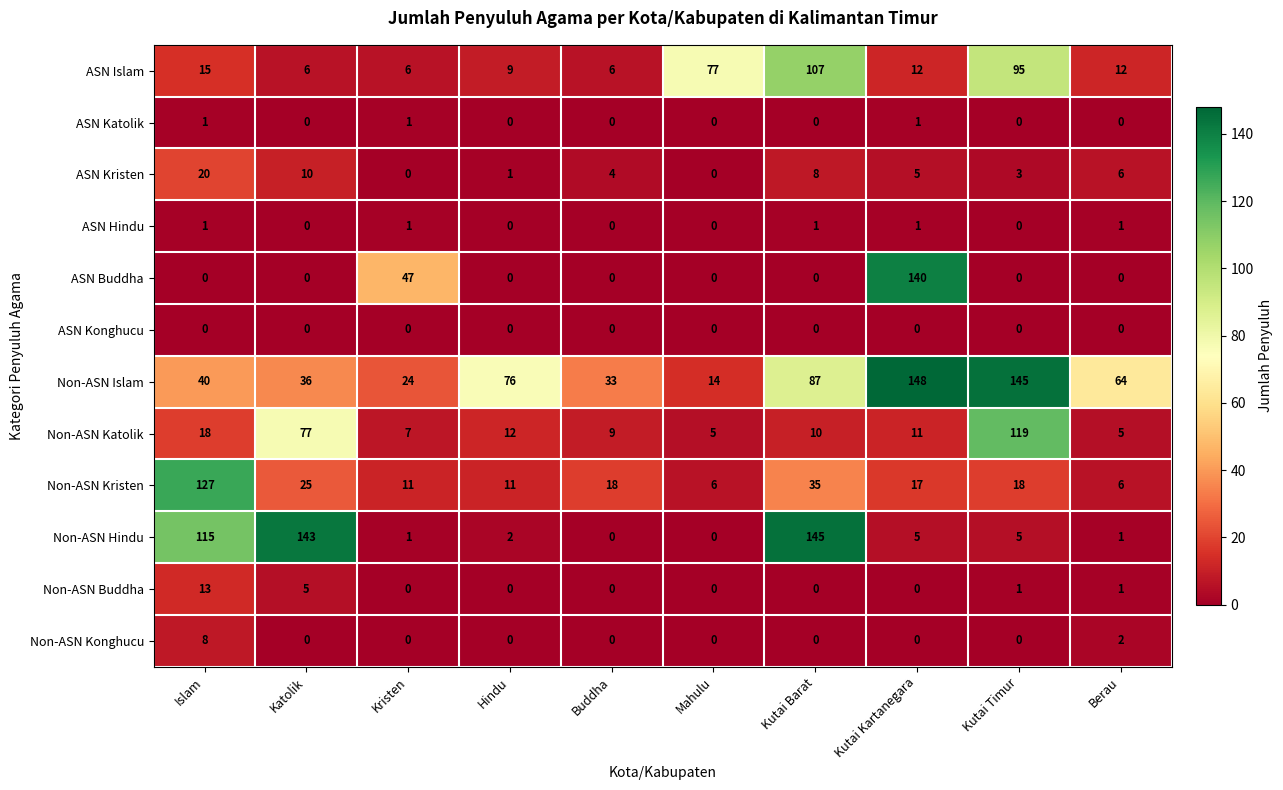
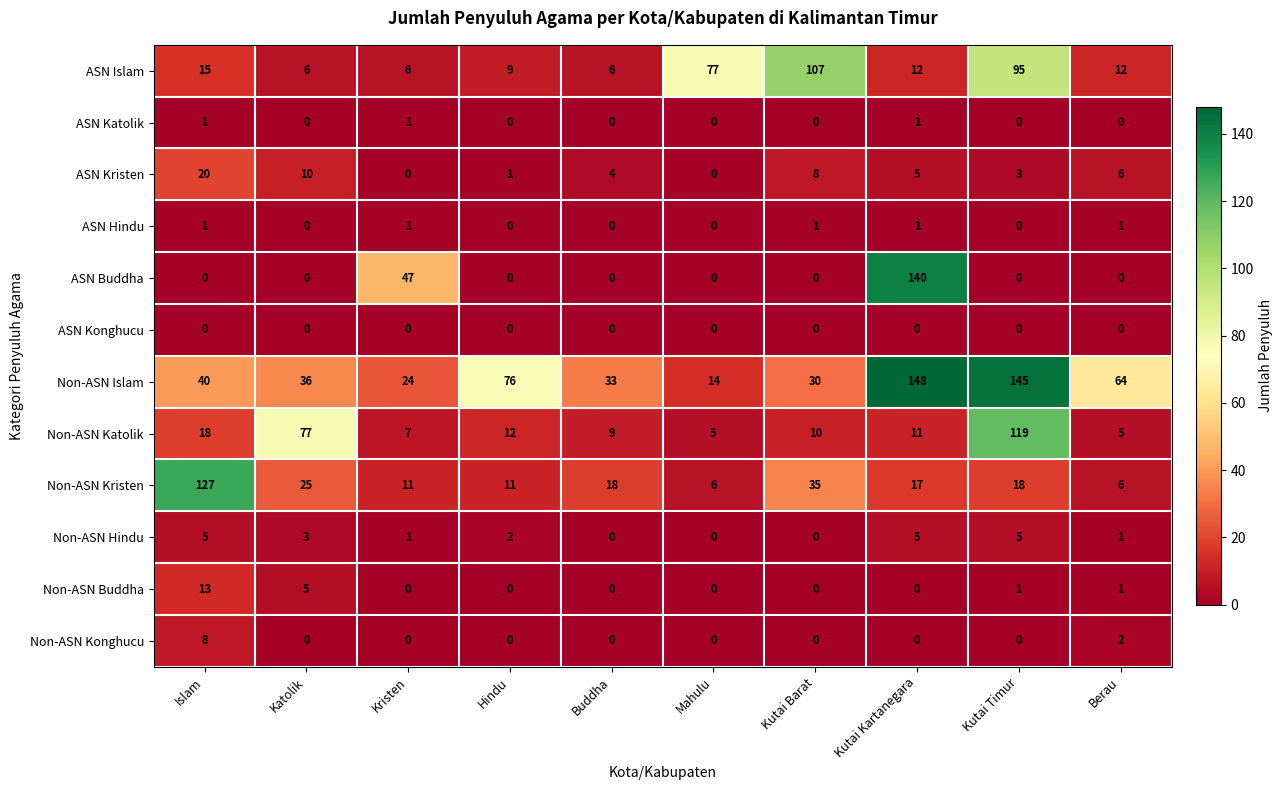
Non-ASN Islam, Kutai Barat: 87 -> 30
Non-ASN Hindu, Islam: 115 -> 5
Non-ASN Hindu, Katolik: 143 -> 3
Non-ASN Hindu, Kutai Barat: 145 -> 0
